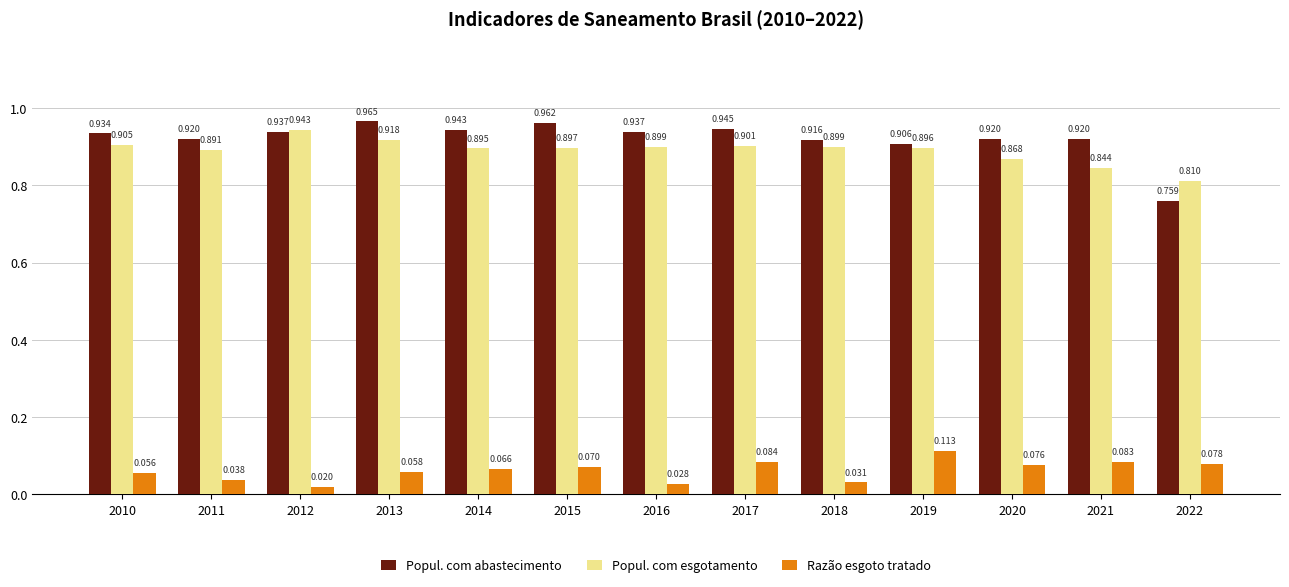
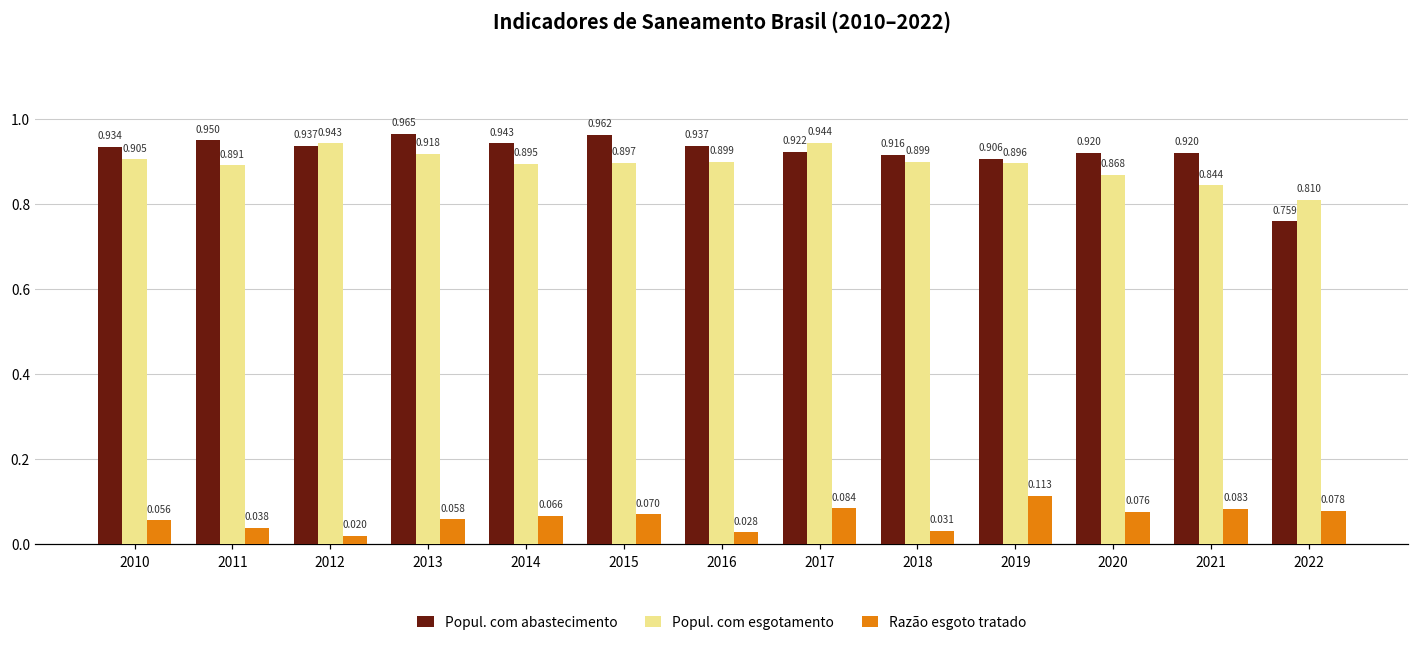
Popul. com abastecimento, 2011: 0.920 -> 0.950
Popul. com abastecimento, 2017: 0.945 -> 0.922
Popul. com esgotamento, 2017: 0.901 -> 0.944
